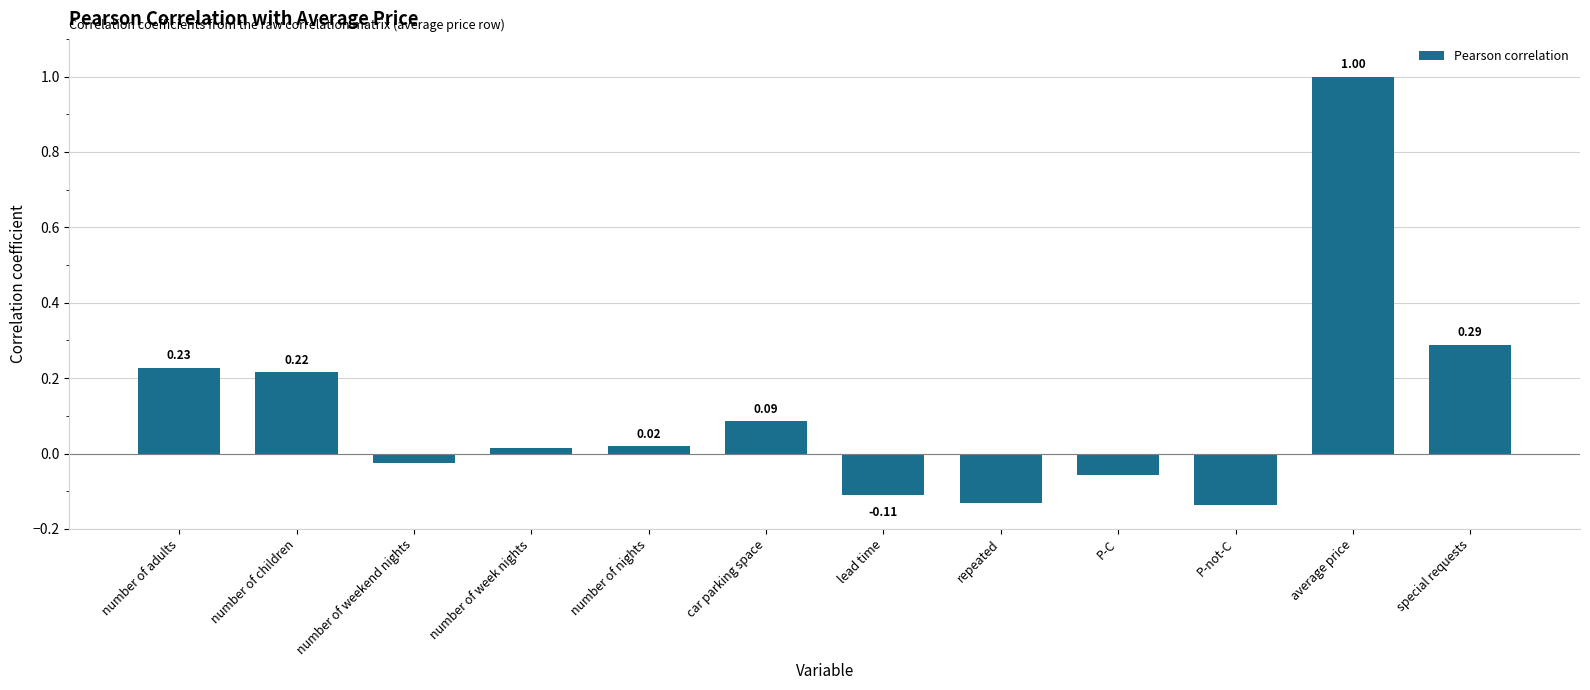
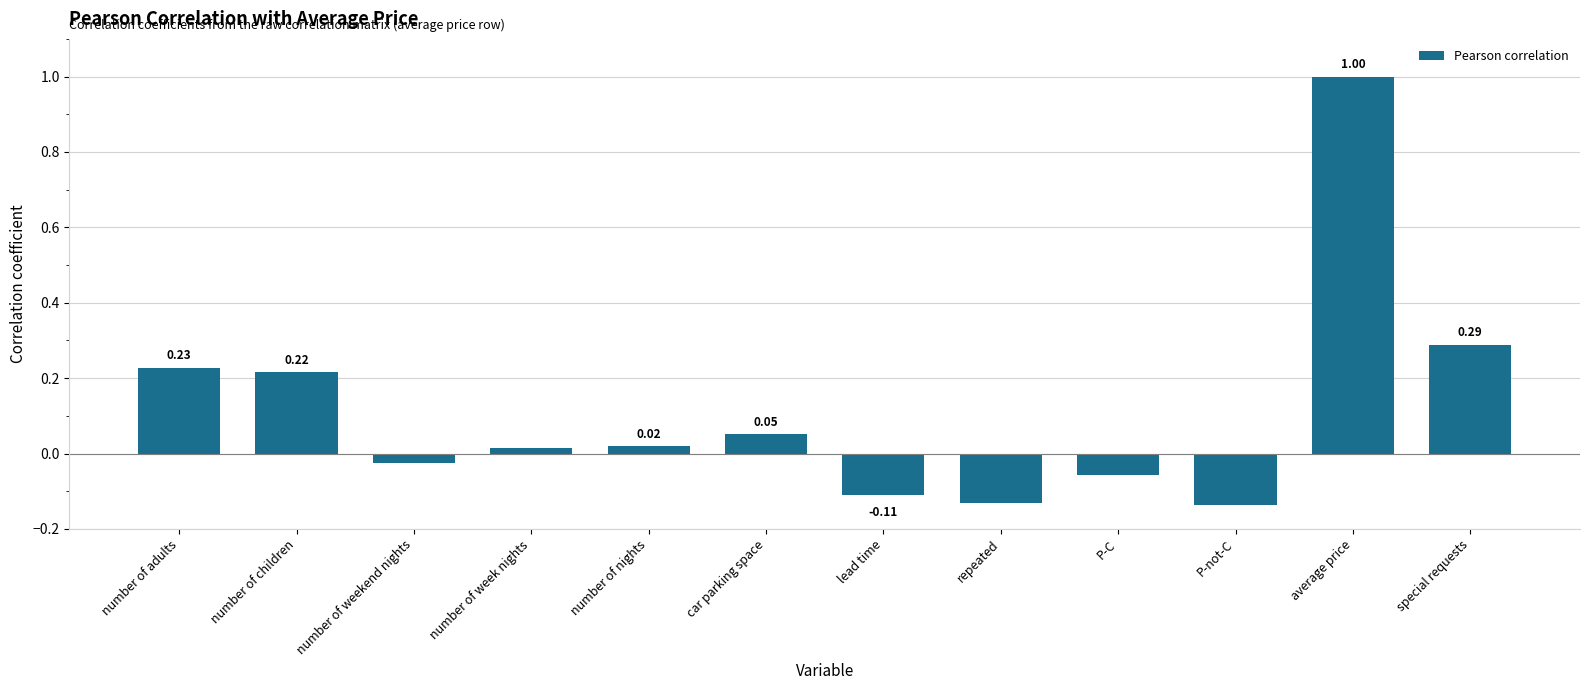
car parking space: 0.09 -> 0.05
